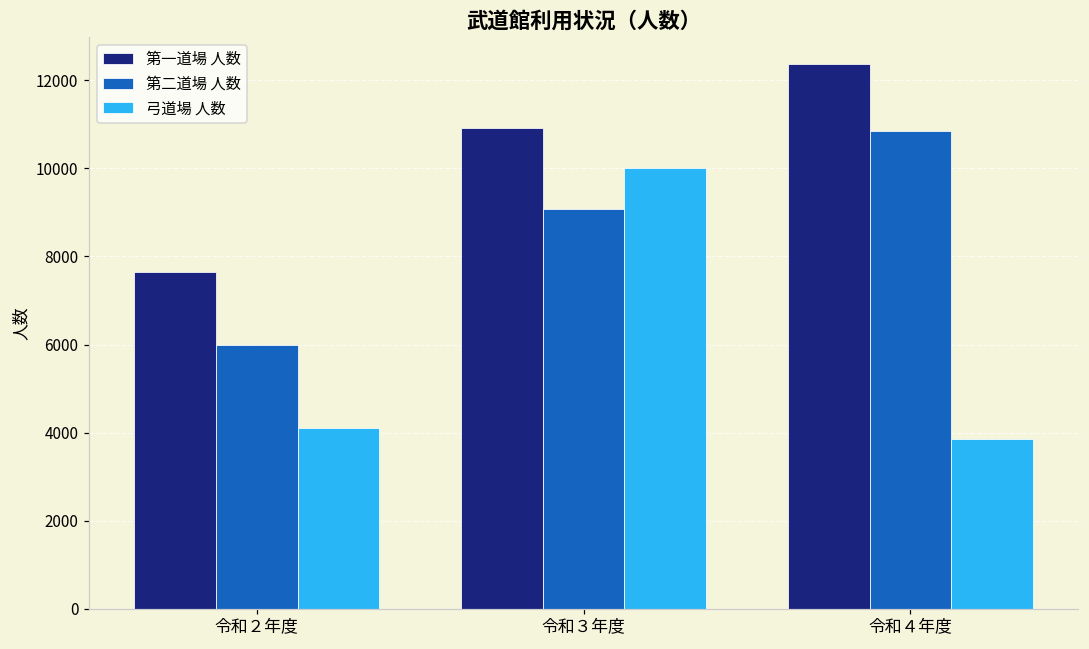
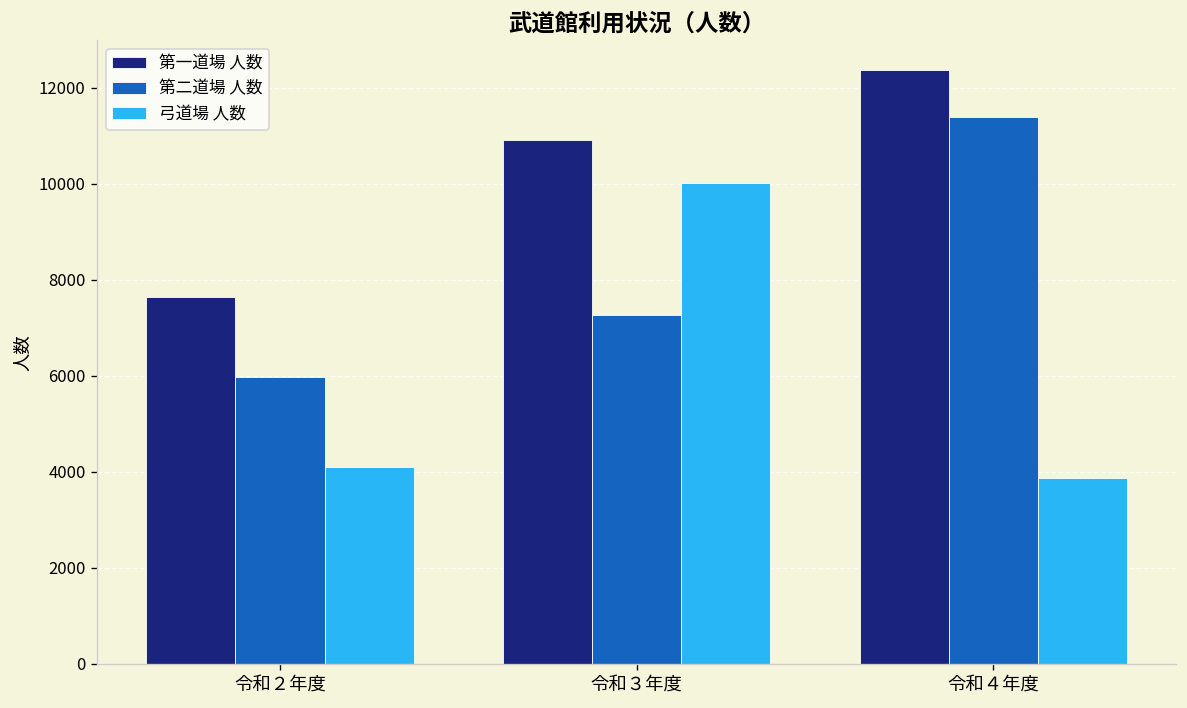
第二道場 人数, 令和３年度: 9100 -> 7300
第二道場 人数, 令和４年度: 10800 -> 11400
